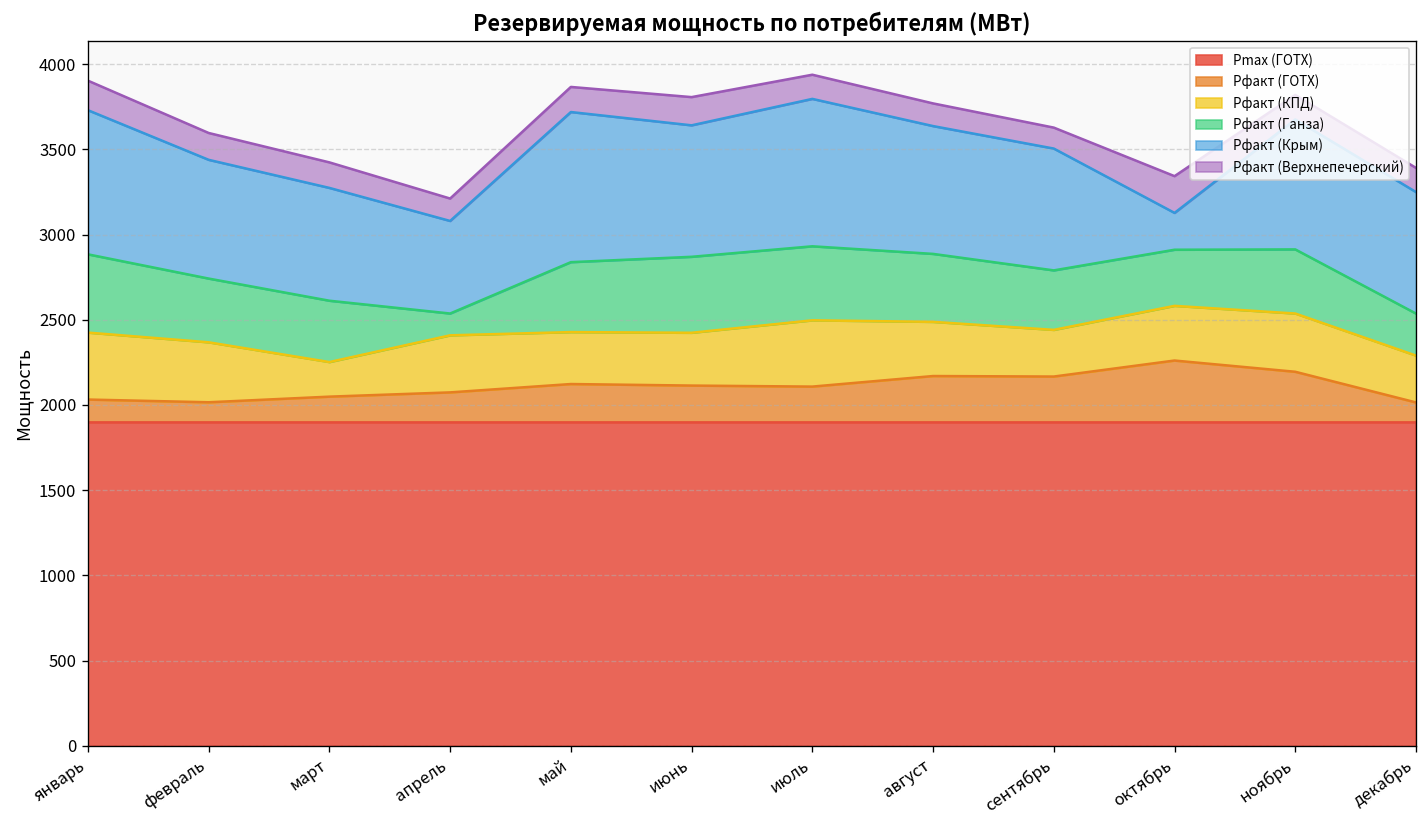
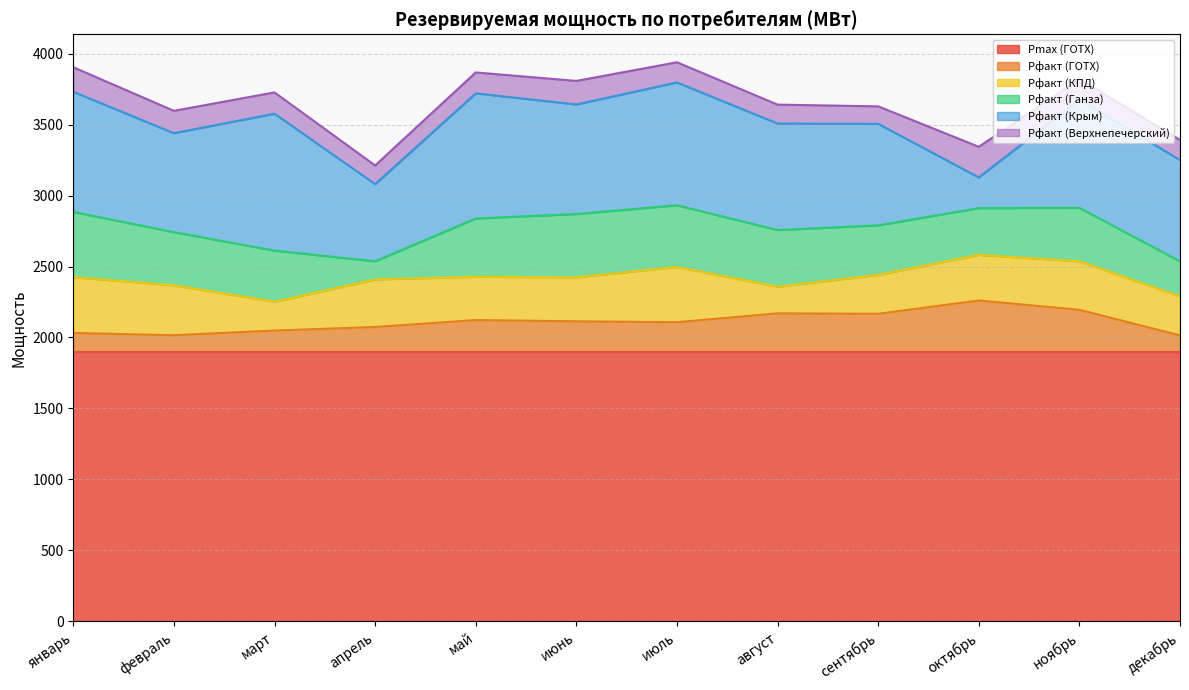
Рфакт (Крым), март: 660 -> 960
Рфакт (КПД), август: 320 -> 190
